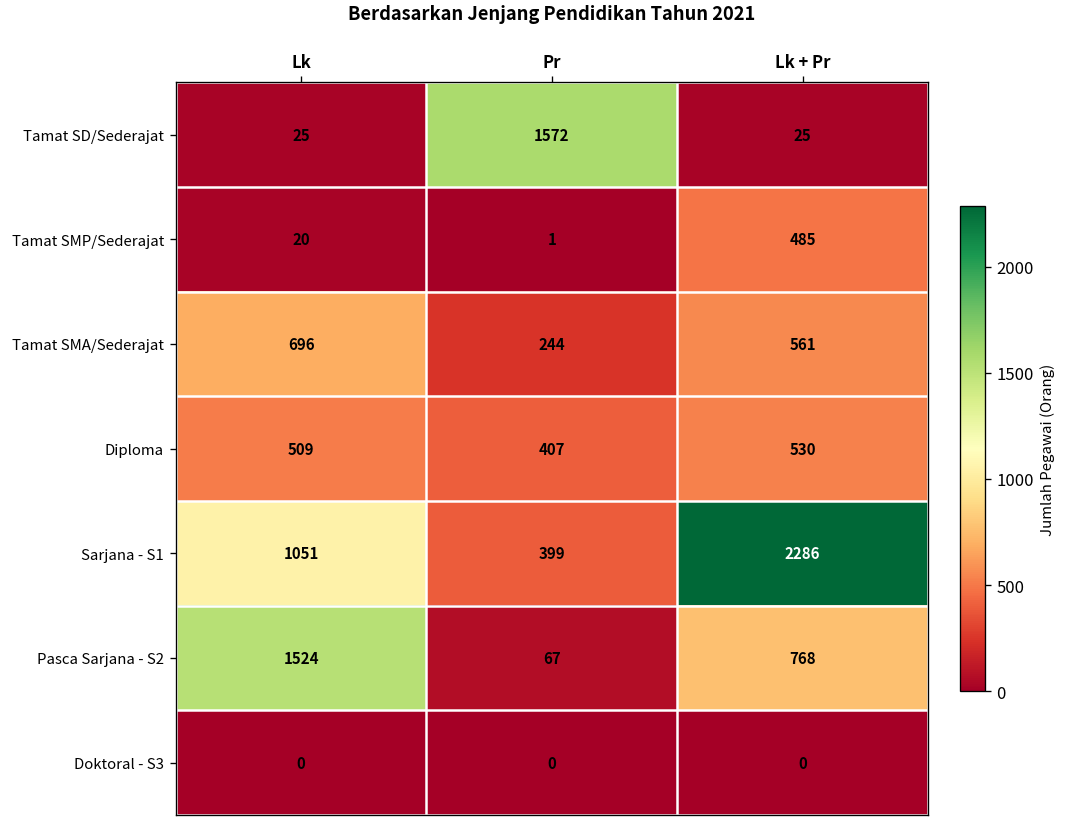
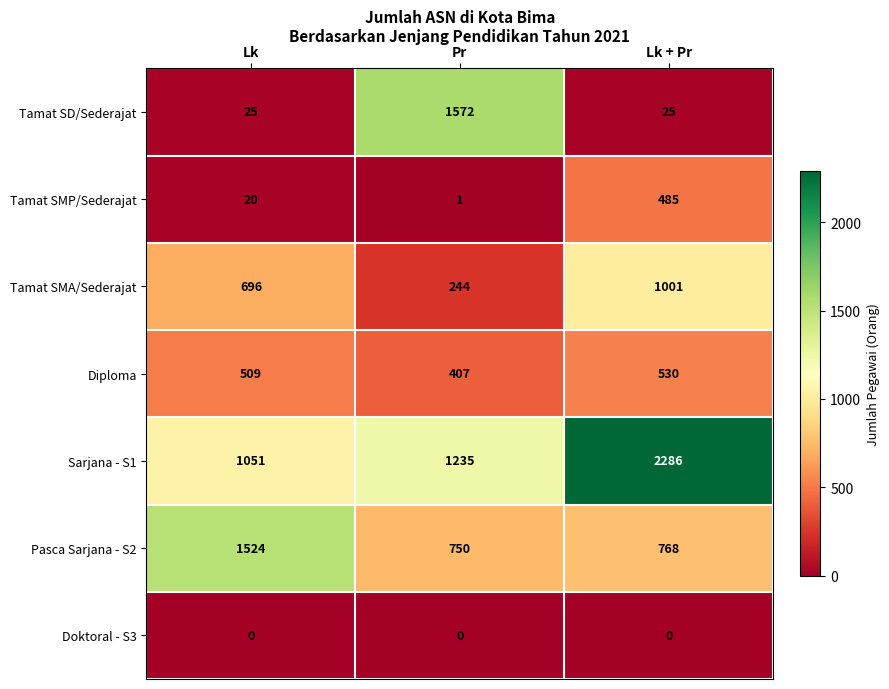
Tamat SMA/Sederajat, Lk + Pr: 561 -> 1001
Sarjana - S1, Pr: 399 -> 1235
Pasca Sarjana - S2, Pr: 67 -> 750
